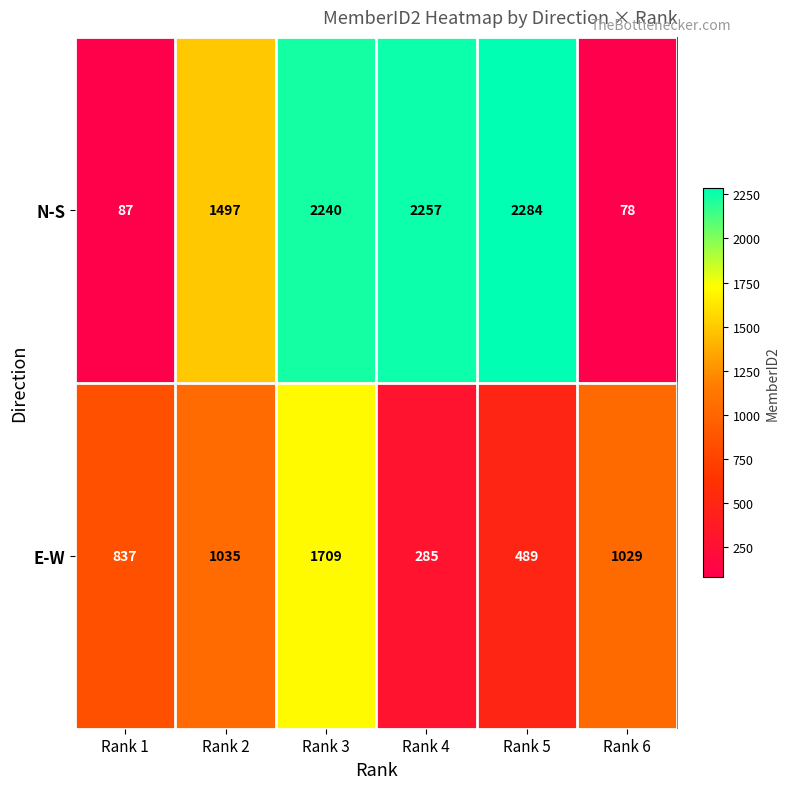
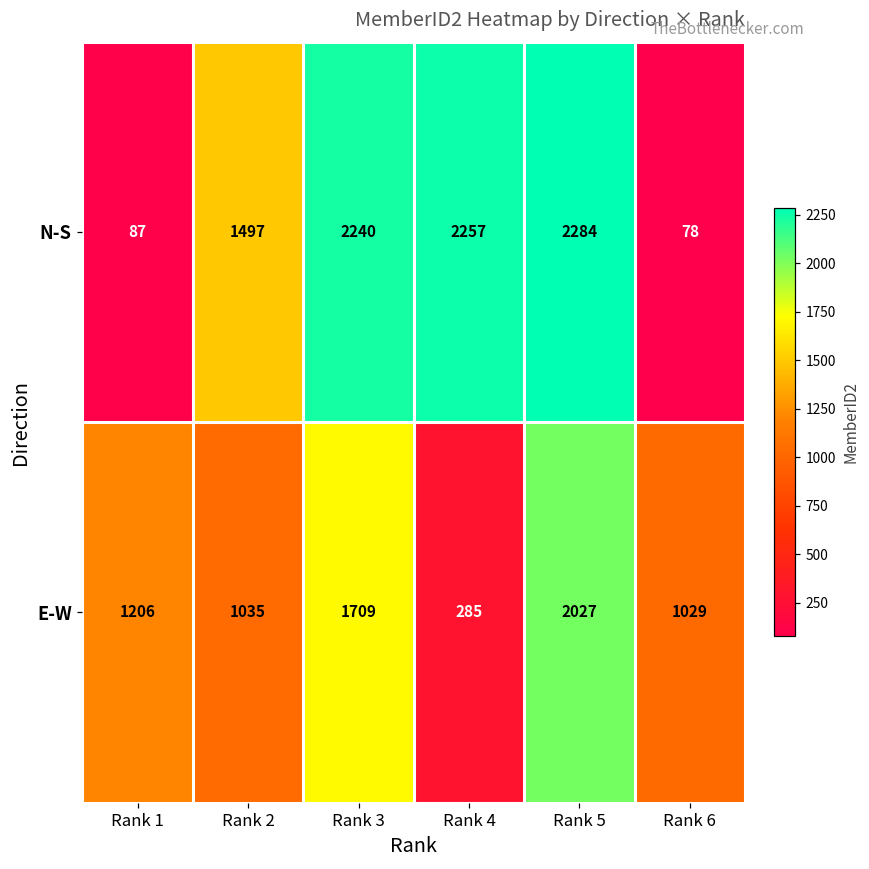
E-W, Rank 1: 837 -> 1206
E-W, Rank 5: 489 -> 2027
